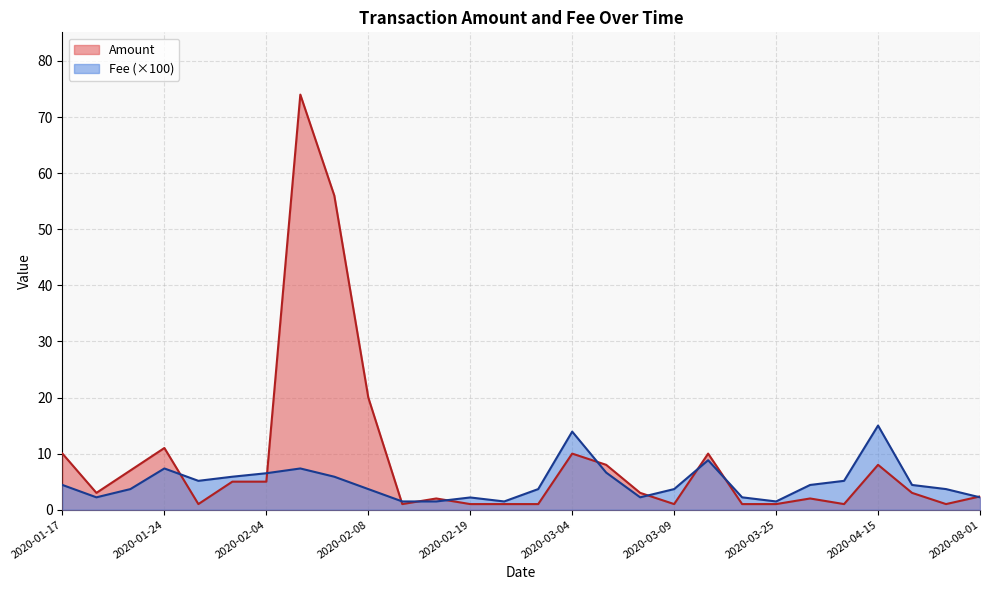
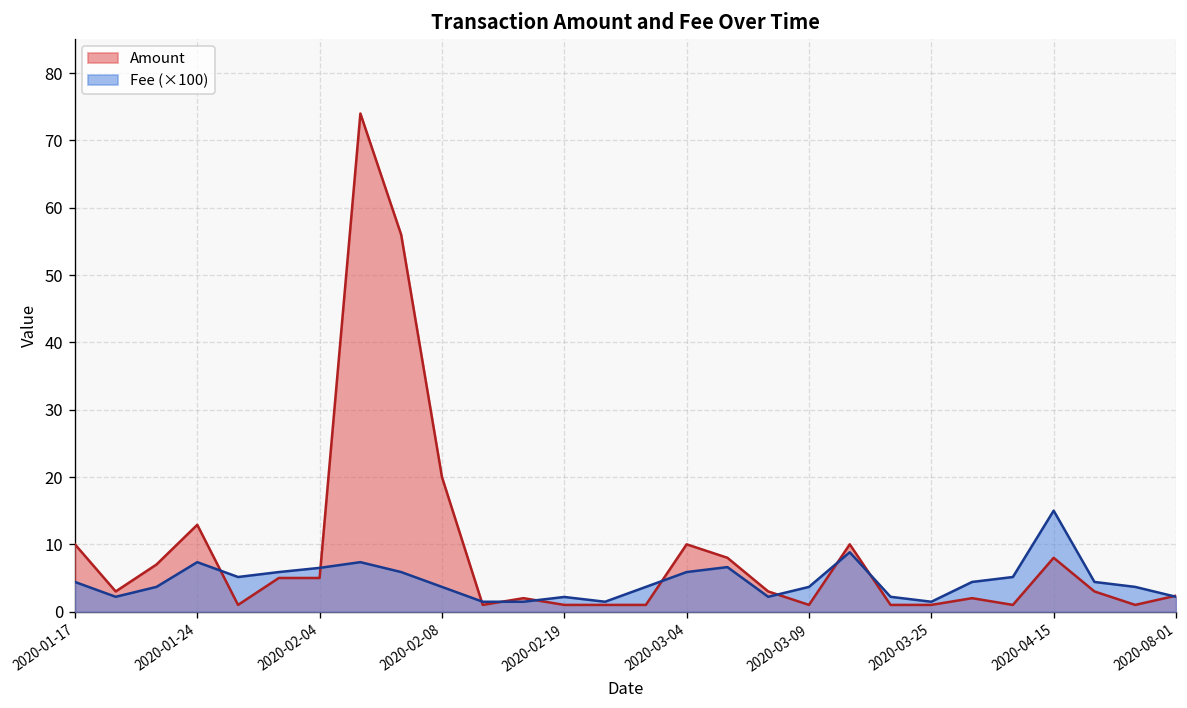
Amount, 2020-01-24: 11 -> 13
Fee (×100), 2020-03-04: 14 -> 6
